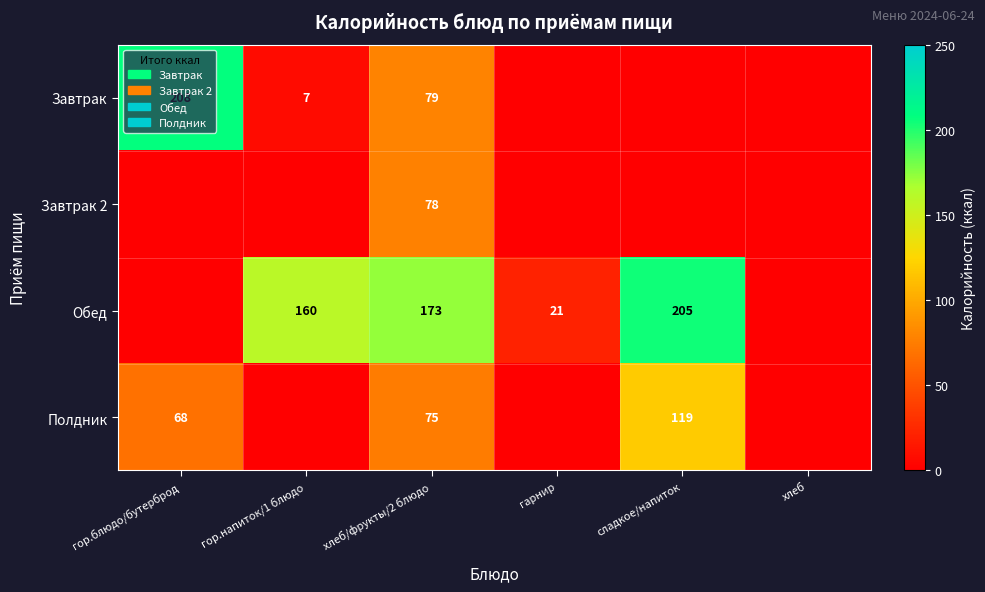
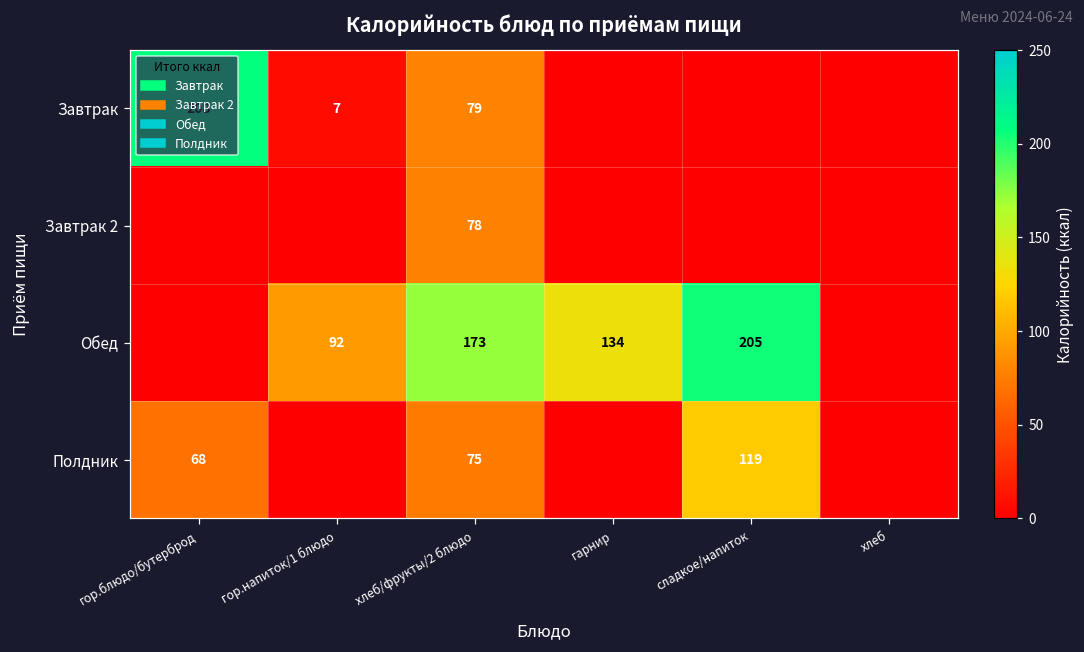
Обед, гор.напиток/1 блюдо: 160 -> 92
Обед, гарнир: 21 -> 134
